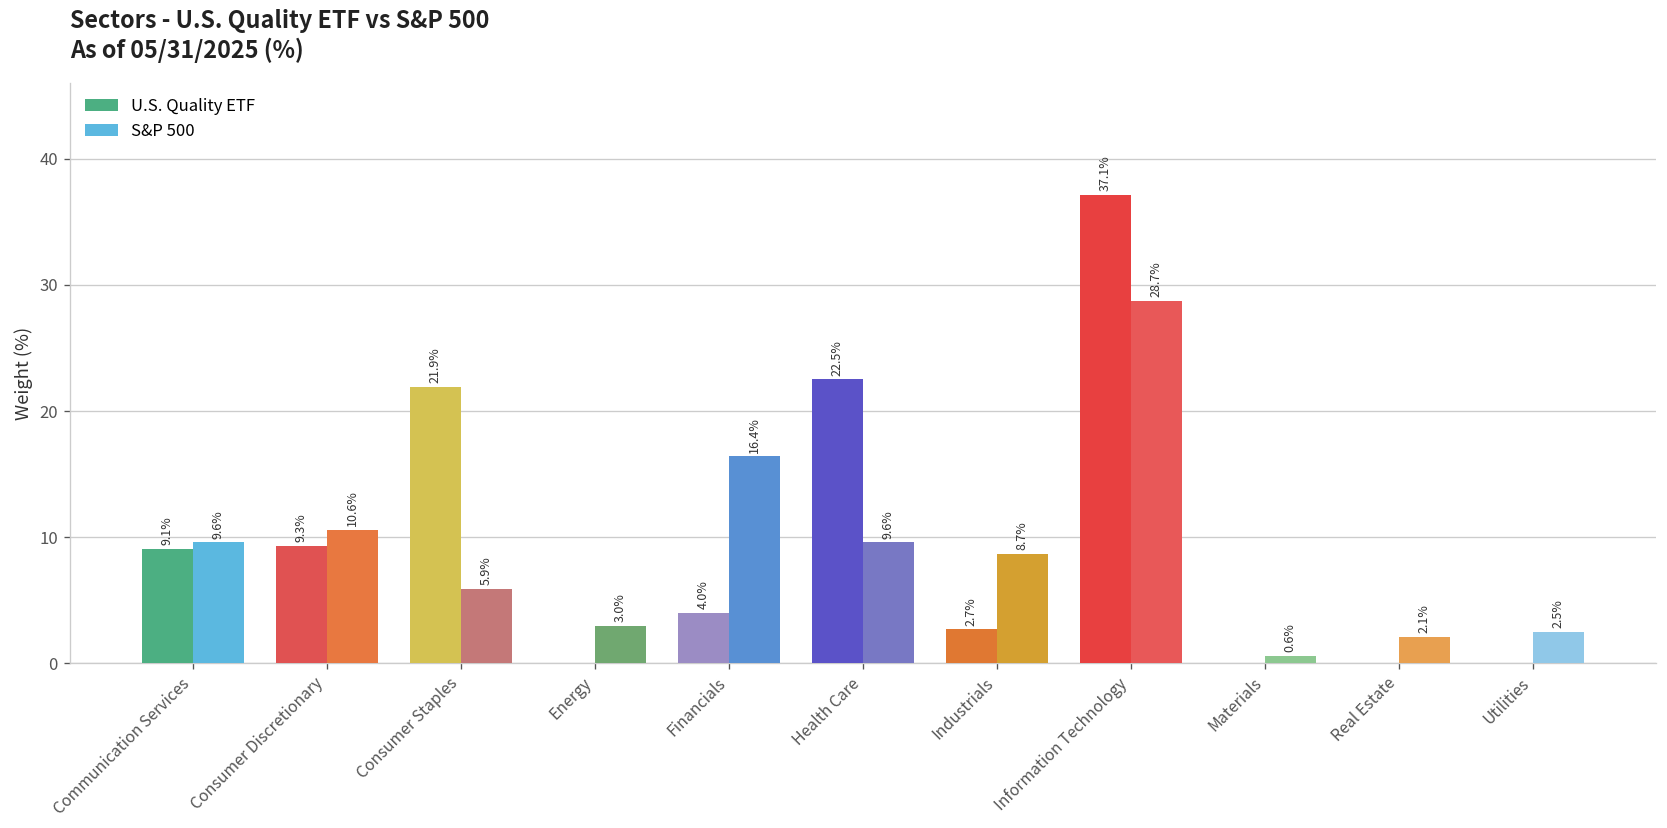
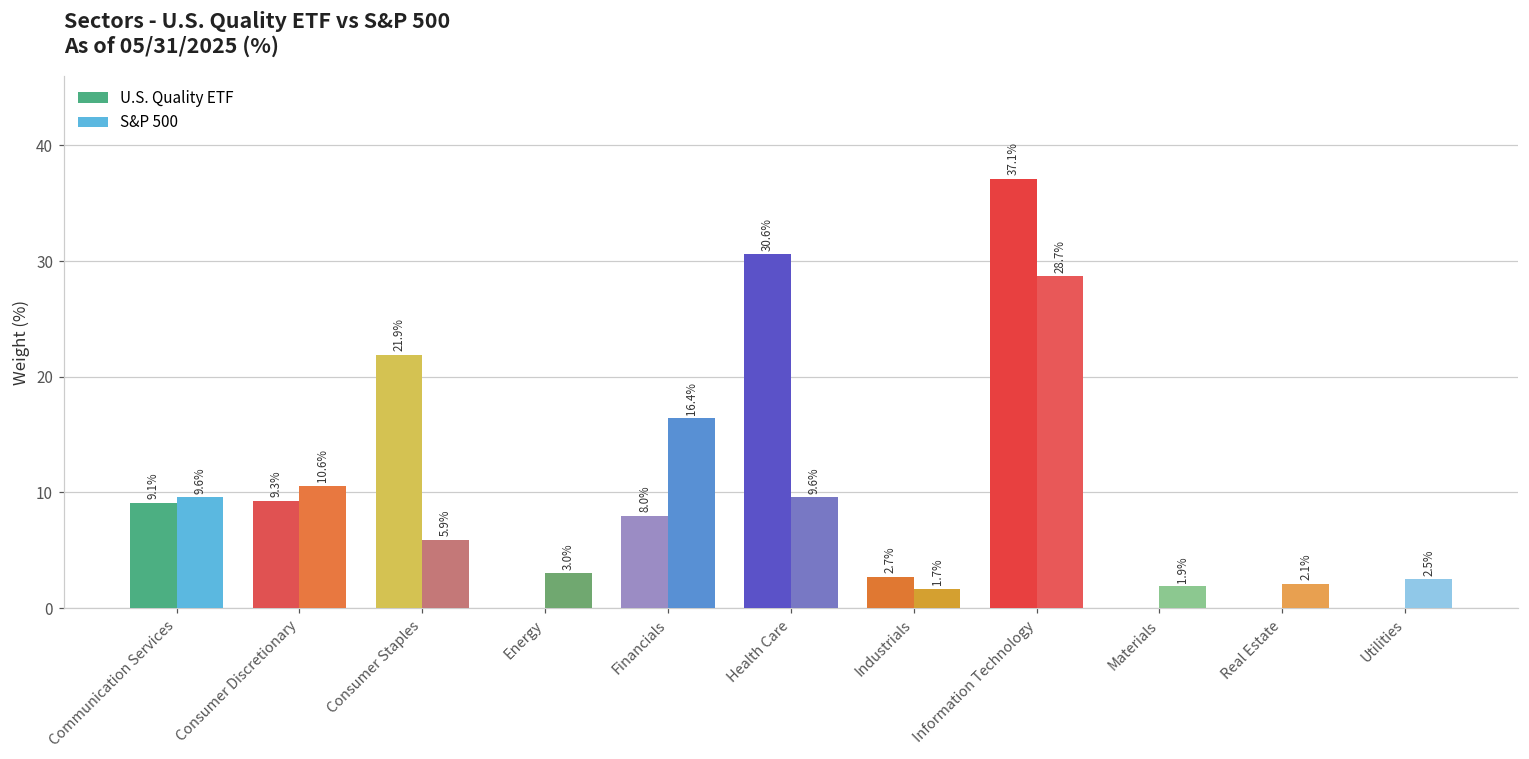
U.S. Quality ETF, Financials: 4.0% -> 8.0%
U.S. Quality ETF, Health Care: 22.5% -> 30.6%
S&P 500, Industrials: 8.7% -> 1.7%
S&P 500, Materials: 0.6% -> 1.9%
